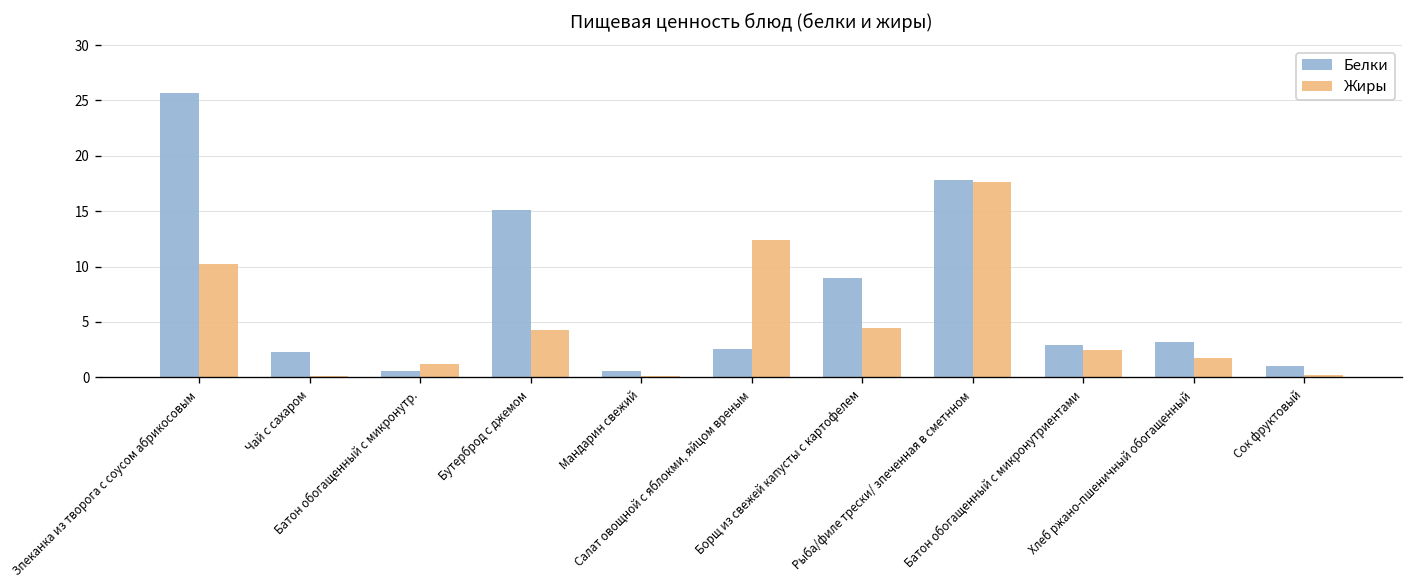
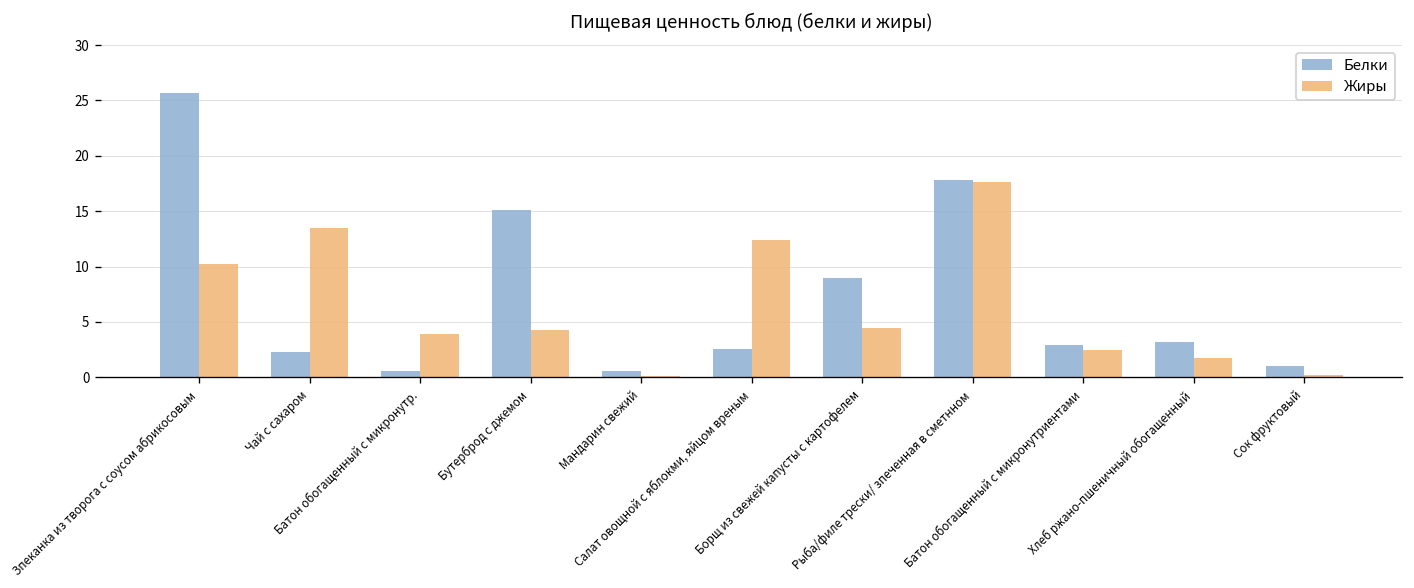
Жиры, Чай с сахаром: 0 -> 14
Жиры, Батон обогащенный с микронутр.: 1 -> 4
